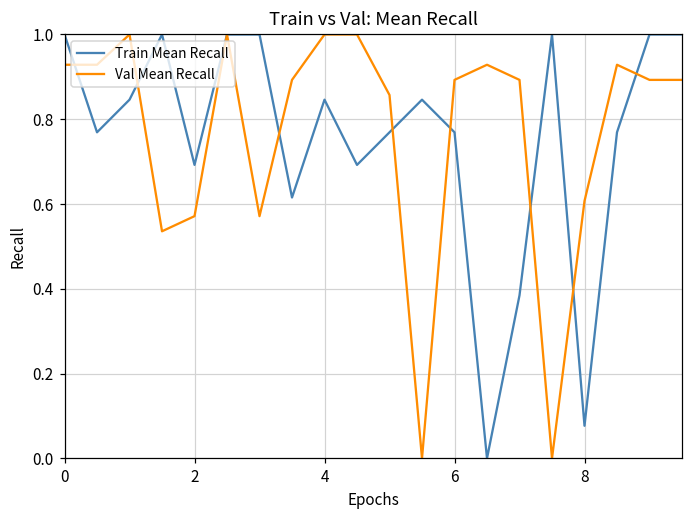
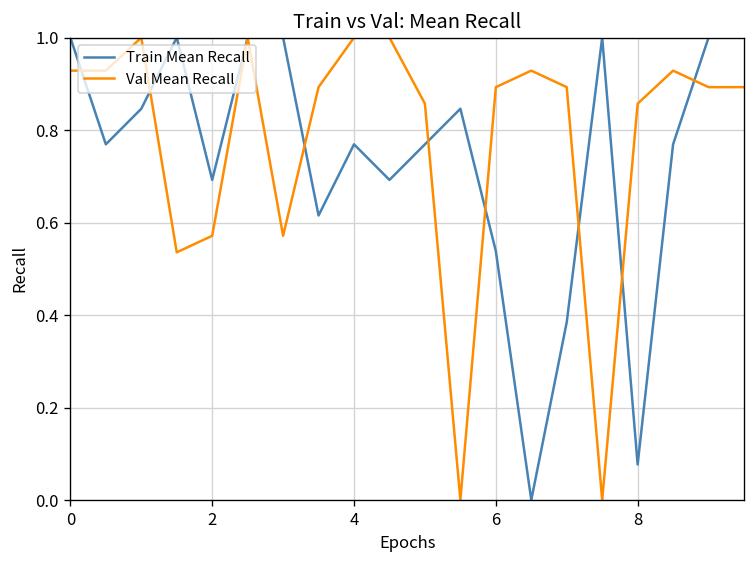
Train Mean Recall, 4: 0.85 -> 0.77
Train Mean Recall, 6: 0.77 -> 0.54
Val Mean Recall, 8: 0.61 -> 0.86
